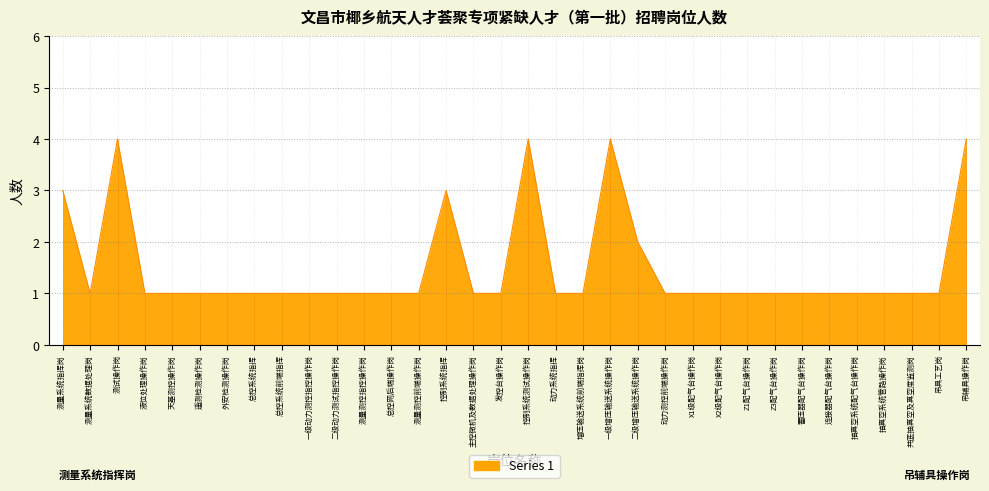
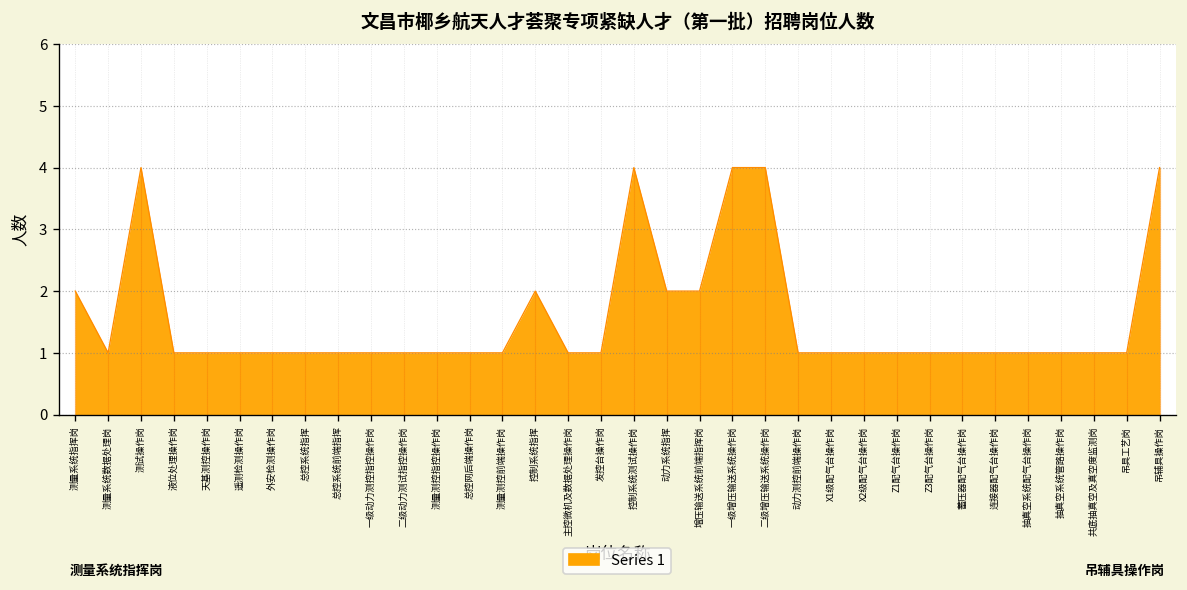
测量系统指挥岗: 3 -> 2
控制系统指挥: 3 -> 2
动力系统指挥: 1 -> 2
增压输送系统前端指挥岗: 1 -> 2
二级增压输送系统操作岗: 2 -> 4
